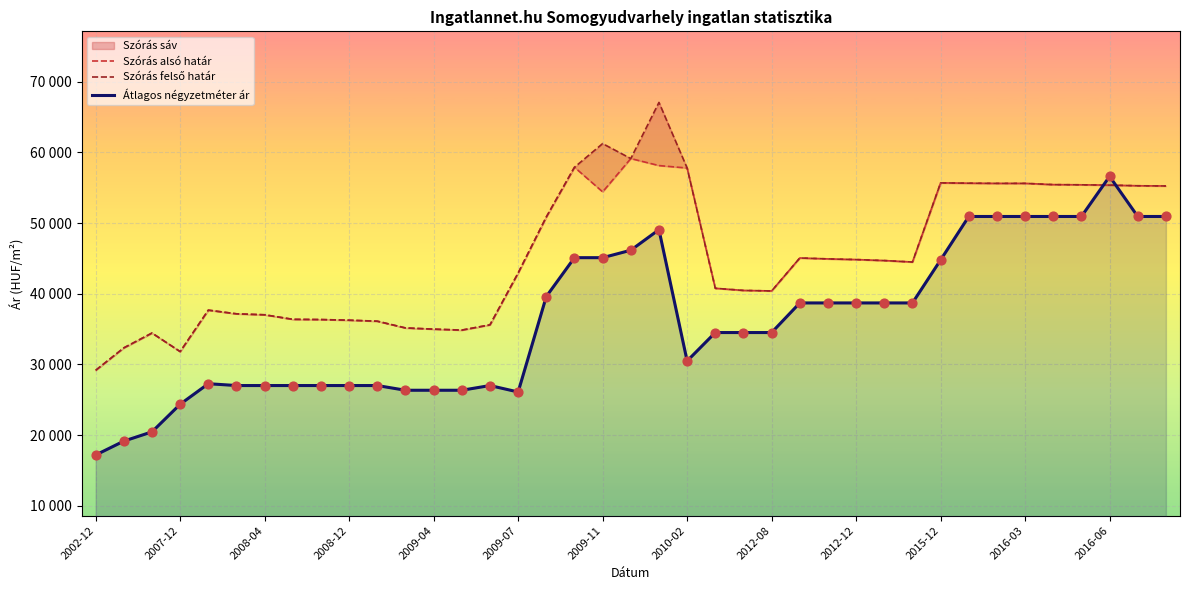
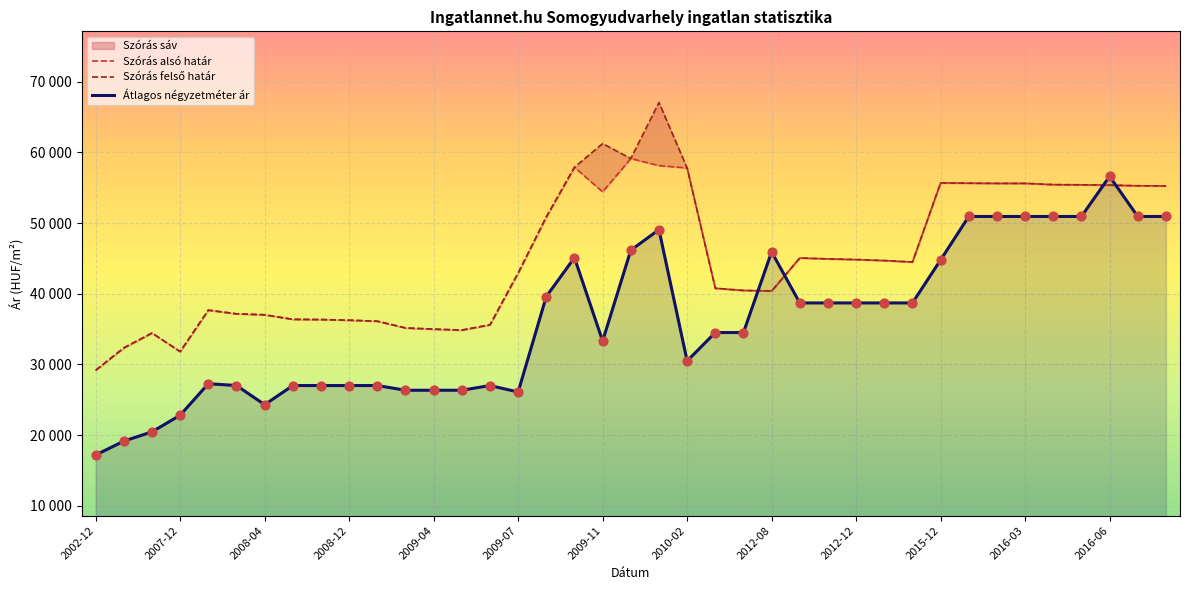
Átlagos négyzetméter ár, 2007-12: 24000 -> 23000
Átlagos négyzetméter ár, 2008-04: 27000 -> 24000
Átlagos négyzetméter ár, 2009-11: 45000 -> 33000
Átlagos négyzetméter ár, 2012-08: 35000 -> 46000
